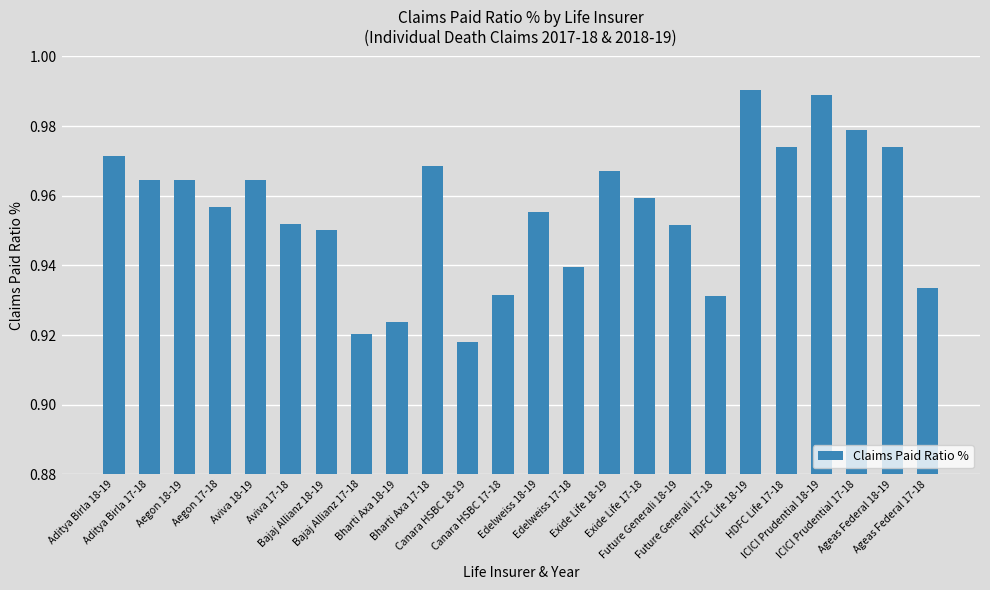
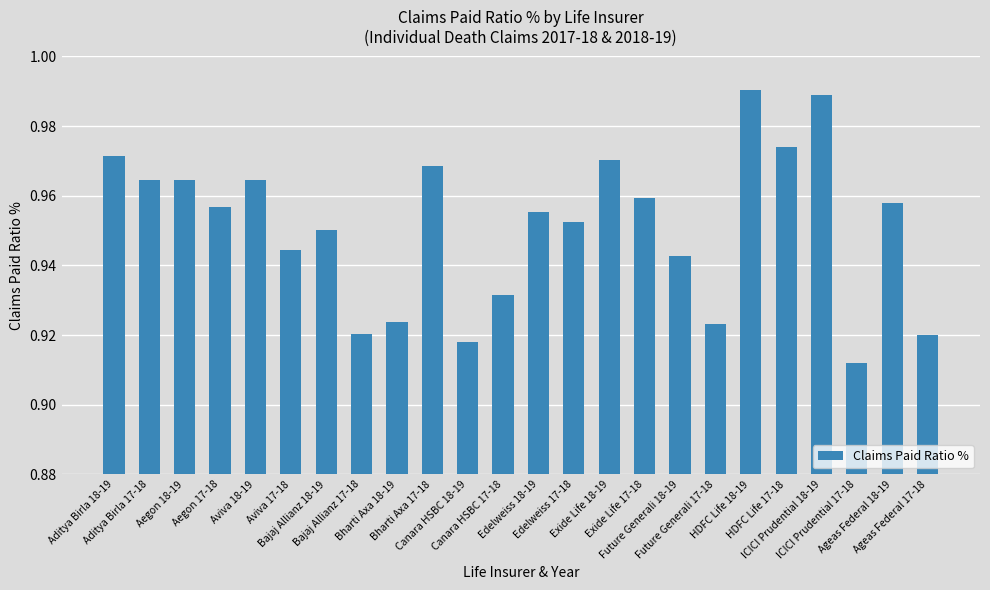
Aviva 17-18: 0.952 -> 0.945
Edelweiss 17-18: 0.939 -> 0.952
Exide Life 18-19: 0.967 -> 0.970
Future Generali 18-19: 0.952 -> 0.943
Future Generali 17-18: 0.931 -> 0.923
ICICI Prudential 17-18: 0.979 -> 0.912
Ageas Federal 18-19: 0.974 -> 0.958
Ageas Federal 17-18: 0.933 -> 0.920
